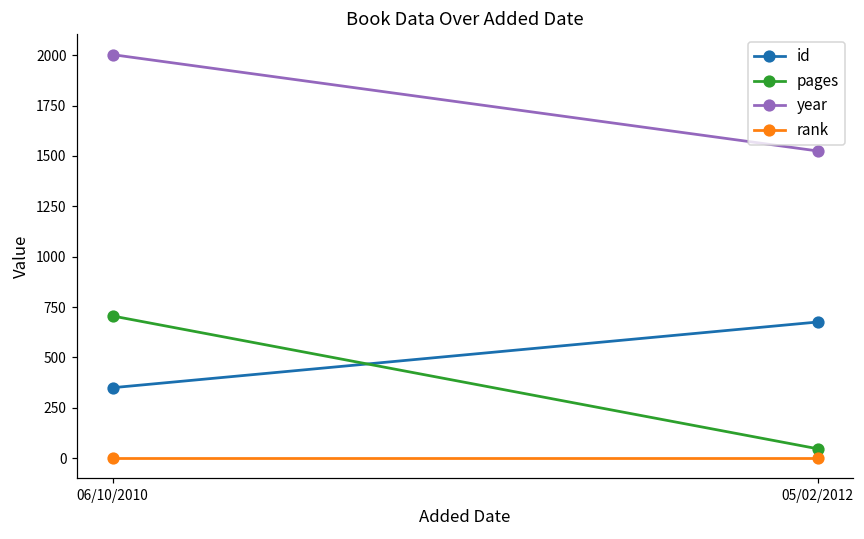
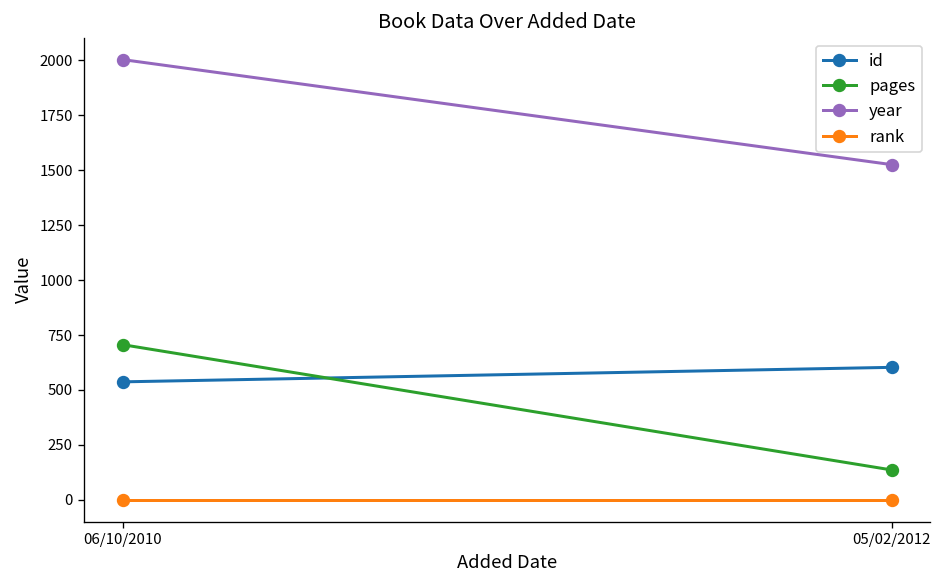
id, 06/10/2010: 350 -> 540
id, 05/02/2012: 680 -> 600
pages, 05/02/2012: 50 -> 140
